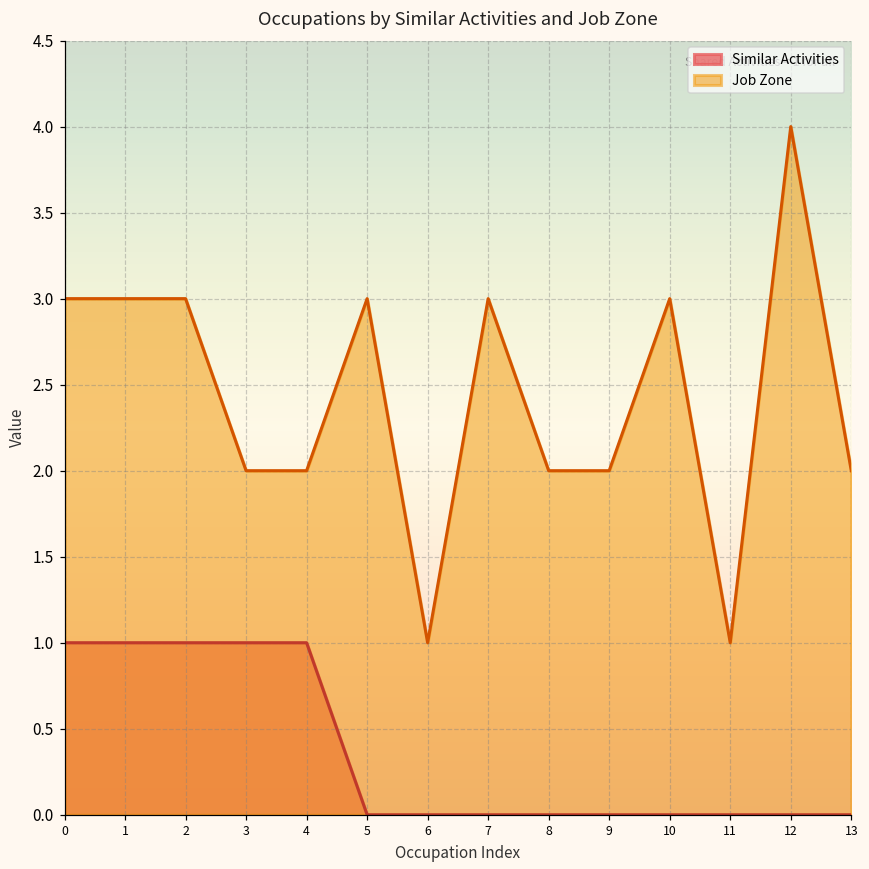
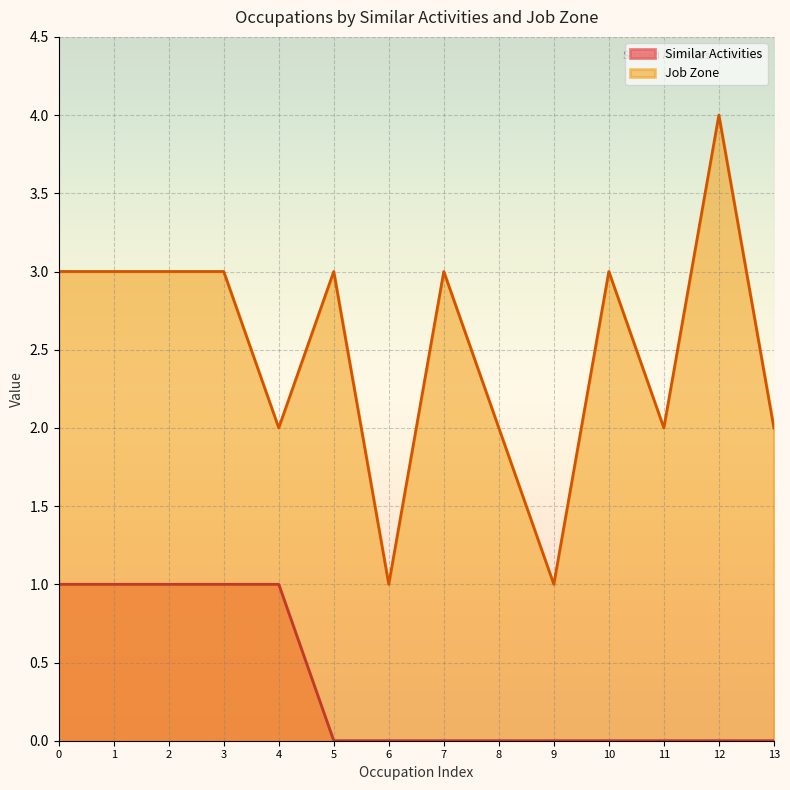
Job Zone, 3: 2 -> 3
Job Zone, 9: 2 -> 1
Job Zone, 11: 1 -> 2
